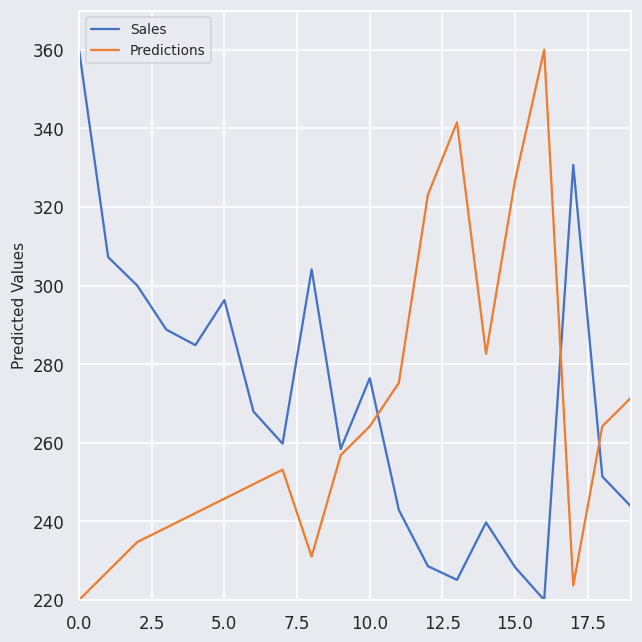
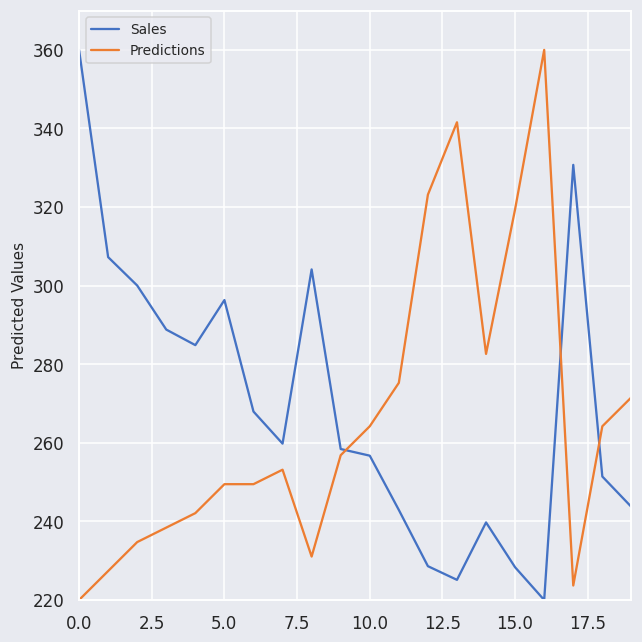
Predictions, 5.0: 246 -> 249
Sales, 10.0: 276 -> 257
Predictions, 15.0: 327 -> 319
